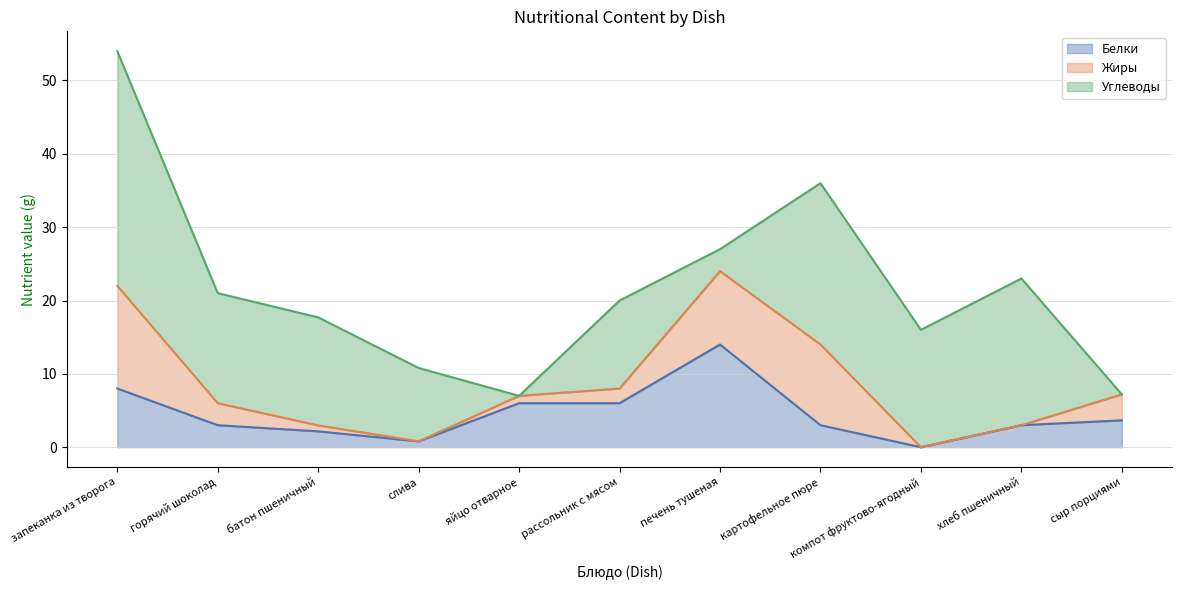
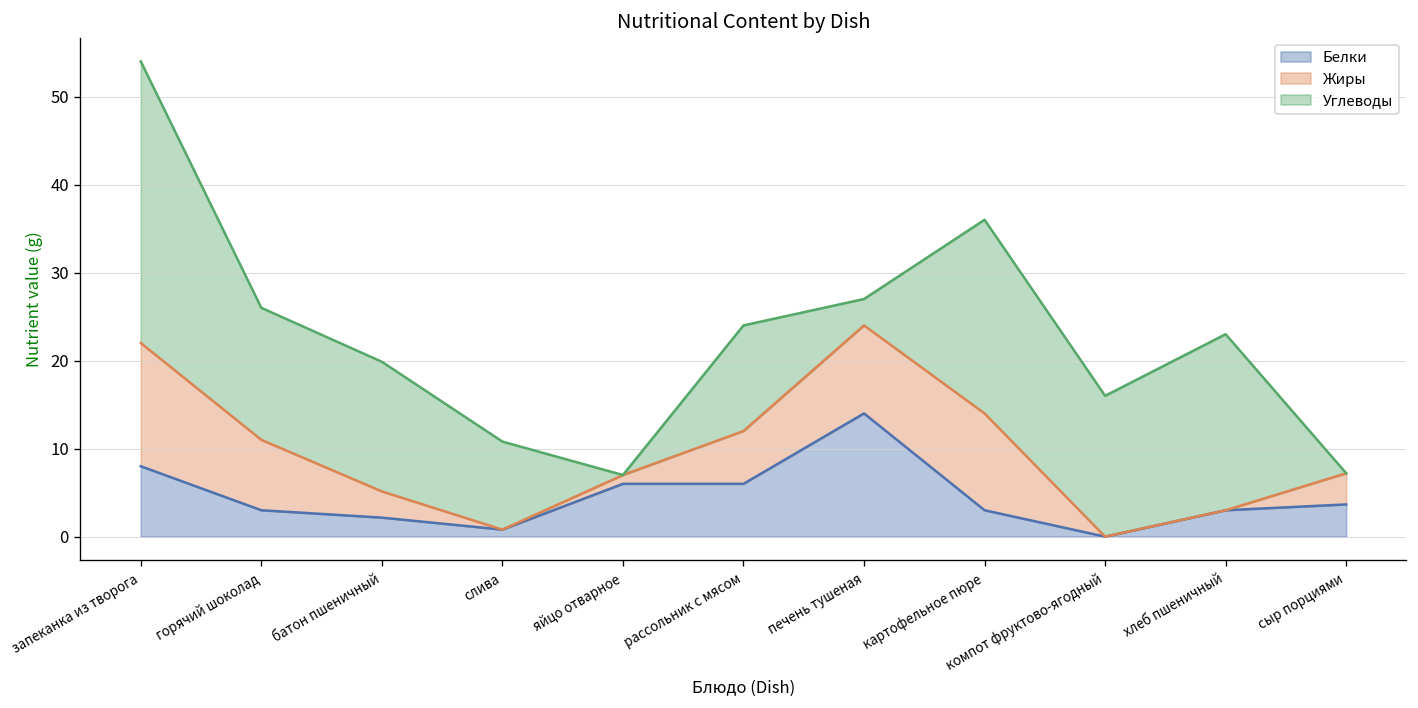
Жиры, горячий шоколад: 3 -> 8
Жиры, батон пшеничный: 1 -> 3
Жиры, рассольник с мясом: 2 -> 6
